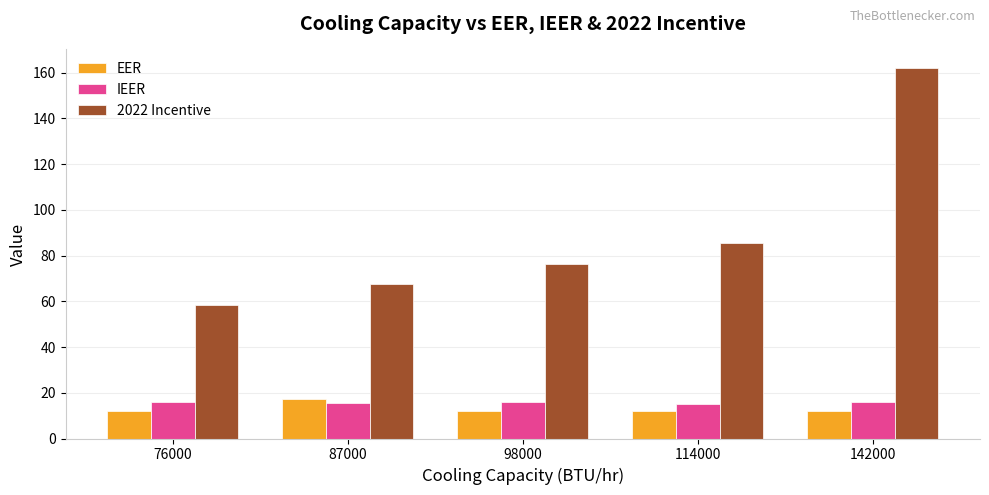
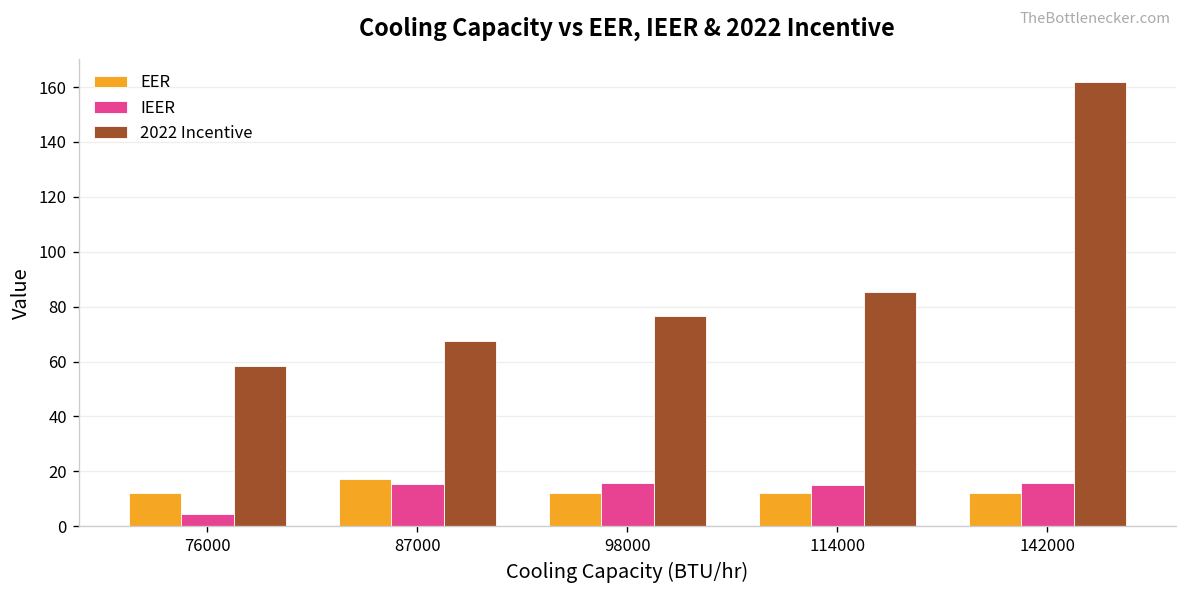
IEER, 76000: 16 -> 5
